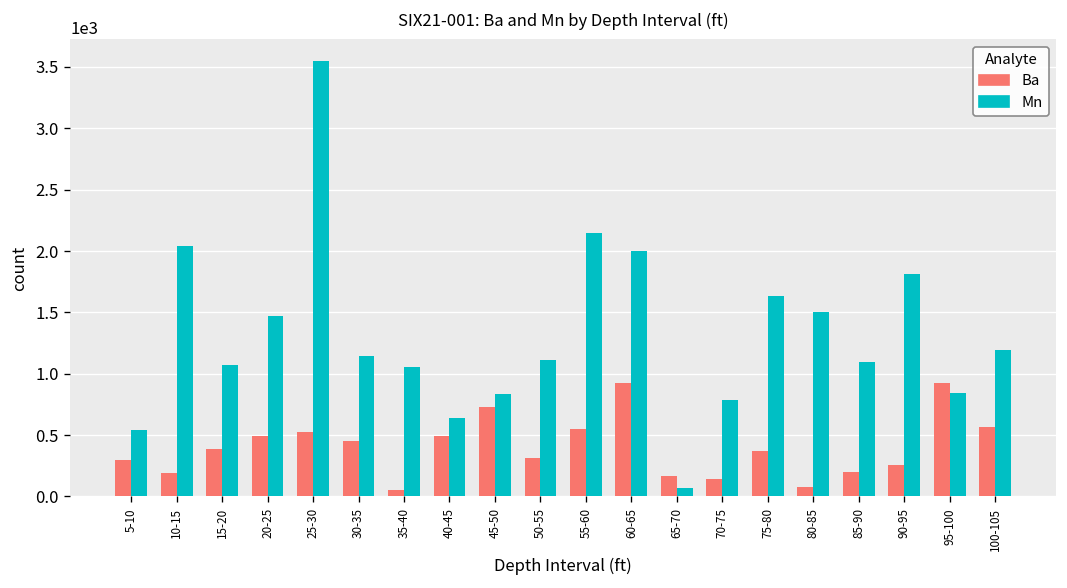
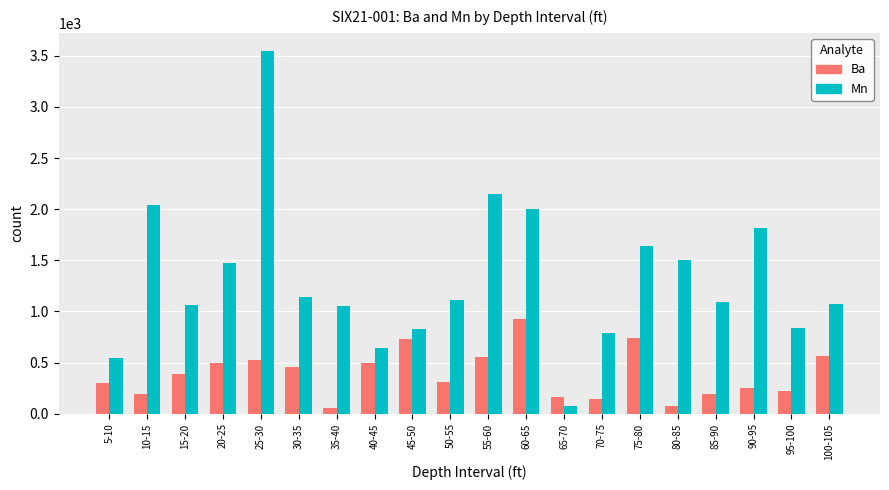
Ba, 75-80: 370 -> 740
Ba, 95-100: 920 -> 220
Mn, 100-105: 1190 -> 1070
